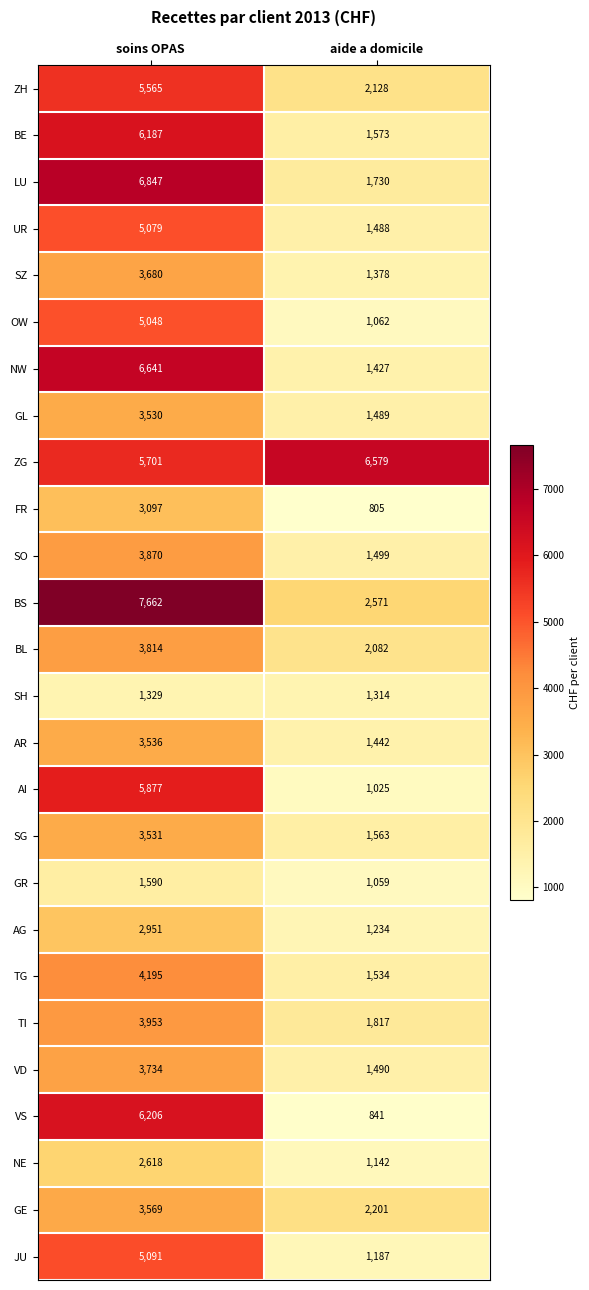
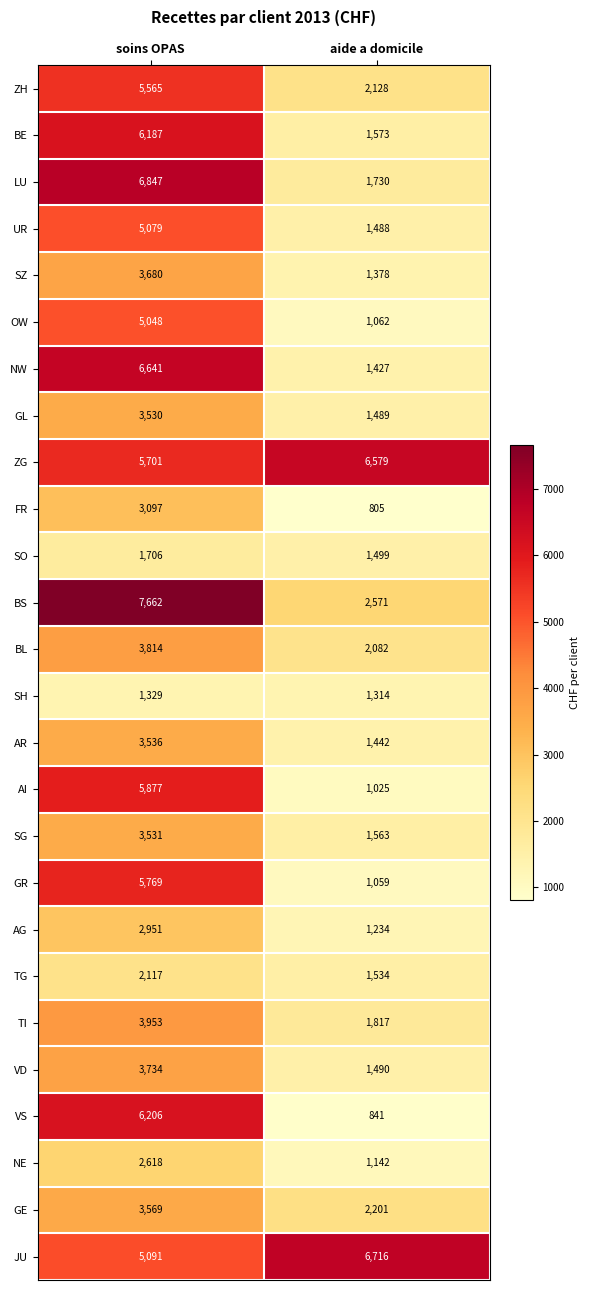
SO, soins OPAS: 3,870 -> 1,706
GR, soins OPAS: 1,590 -> 5,769
TG, soins OPAS: 4,195 -> 2,117
JU, aide a domicile: 1,187 -> 6,716
